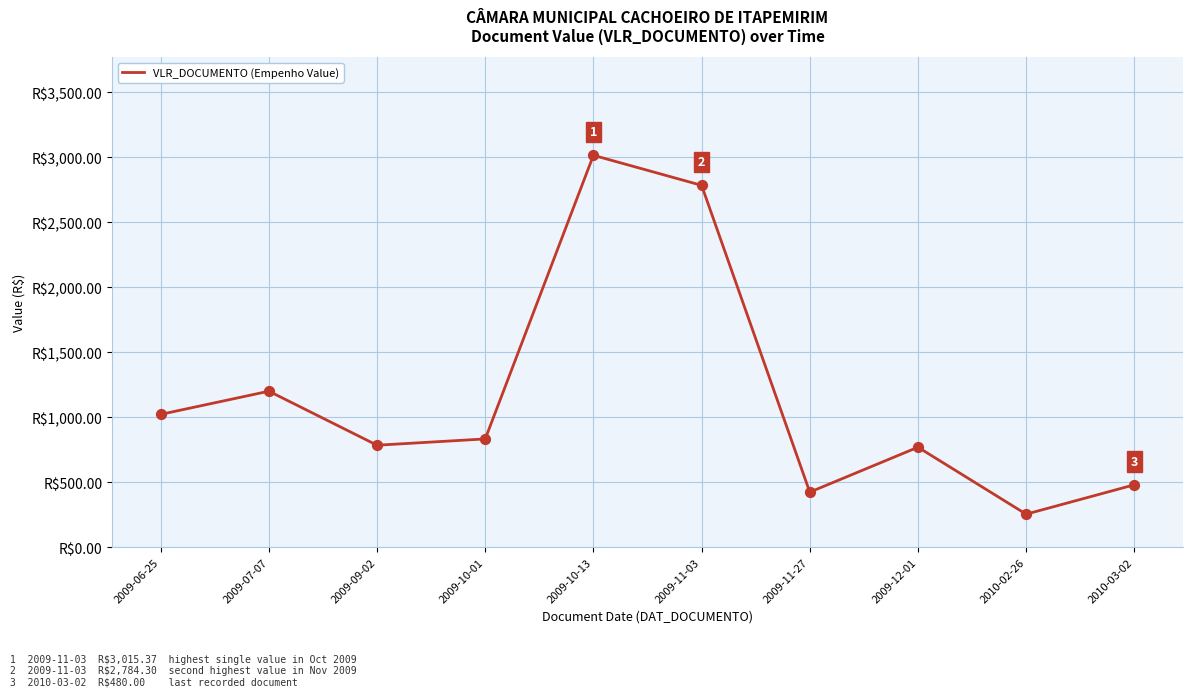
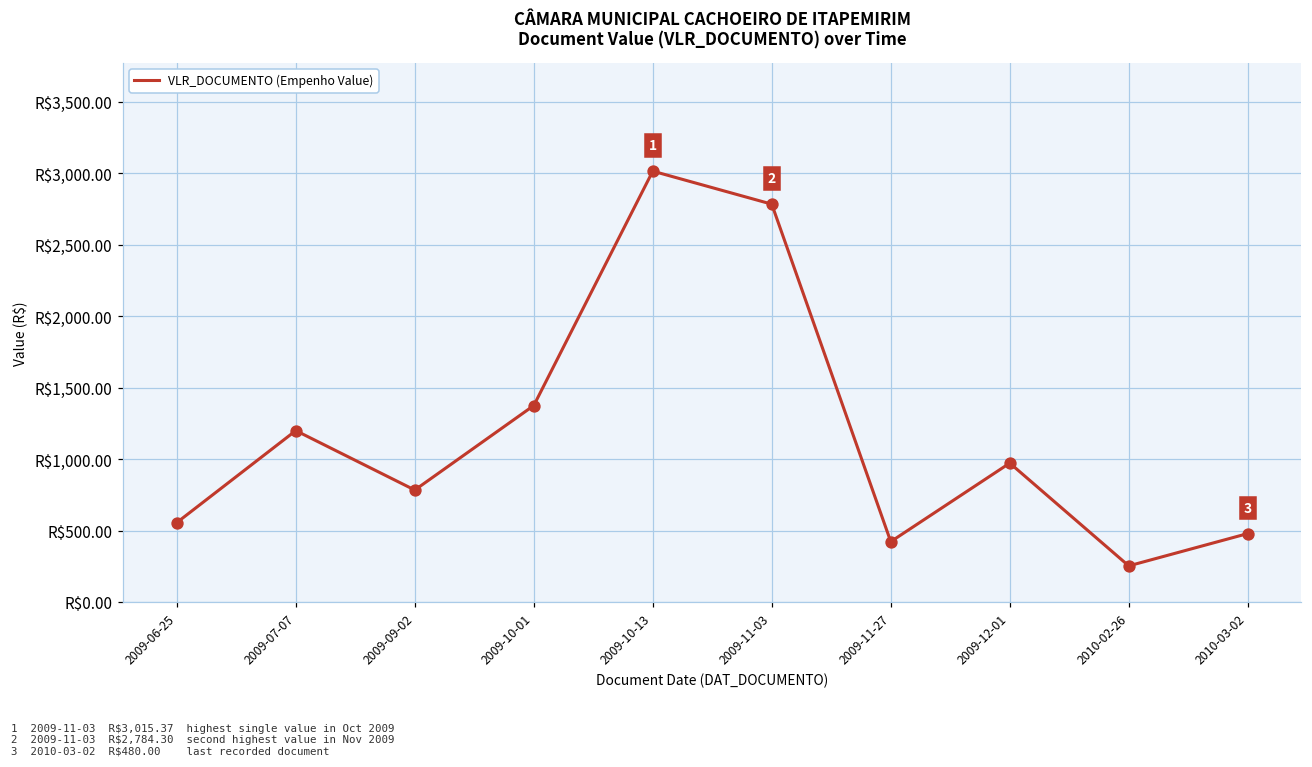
2009-06-25: R$1,020 -> R$560
2009-10-01: R$830 -> R$1,380
2009-12-01: R$770 -> R$970
